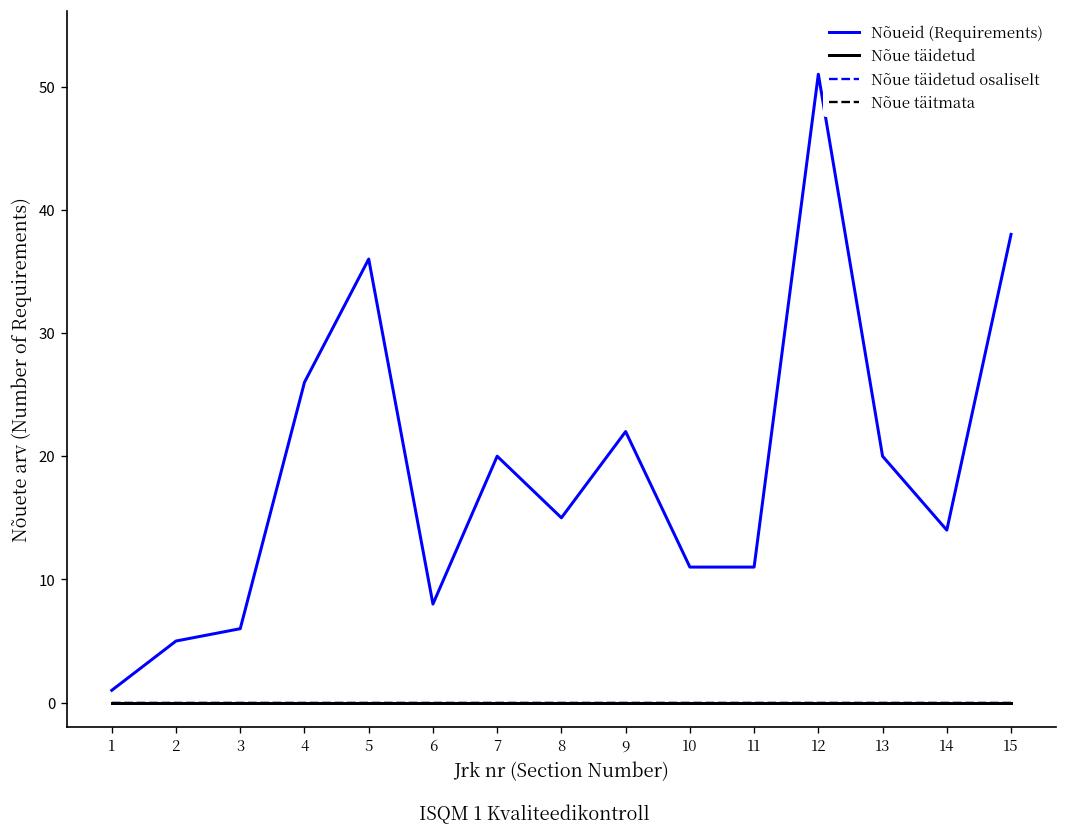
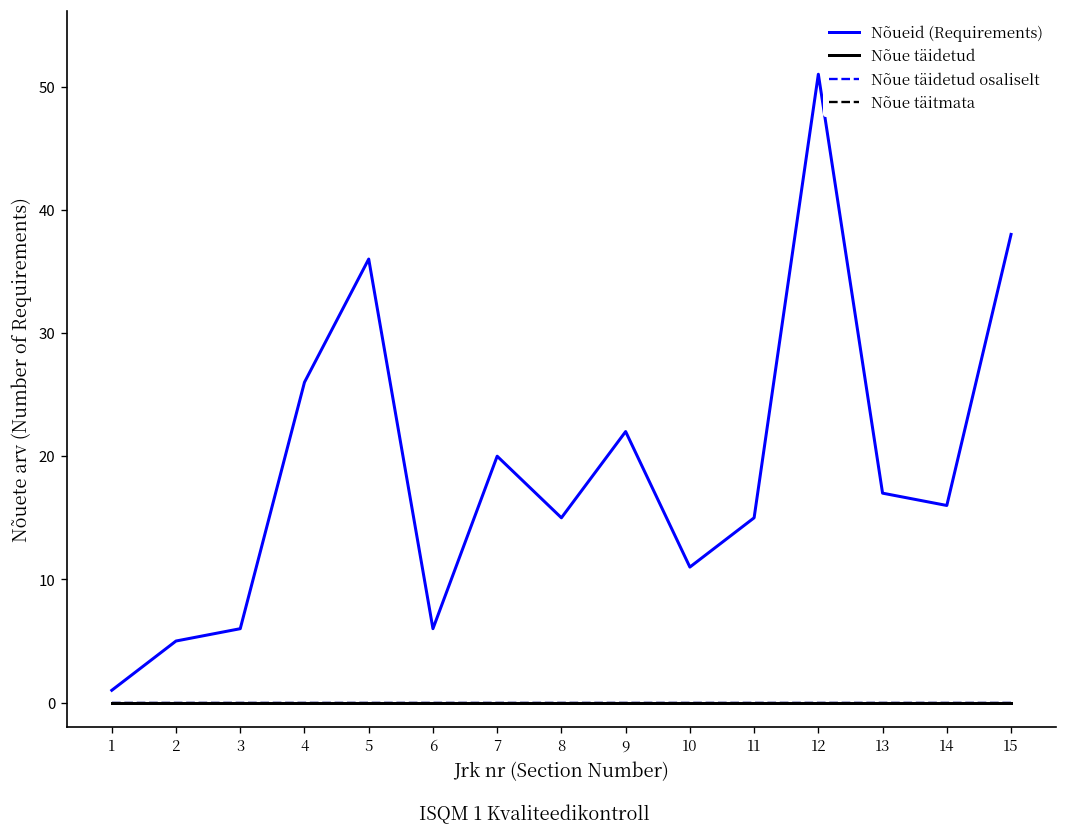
Nõueid (Requirements), 6: 8 -> 6
Nõueid (Requirements), 11: 11 -> 15
Nõueid (Requirements), 13: 20 -> 17
Nõueid (Requirements), 14: 14 -> 16
